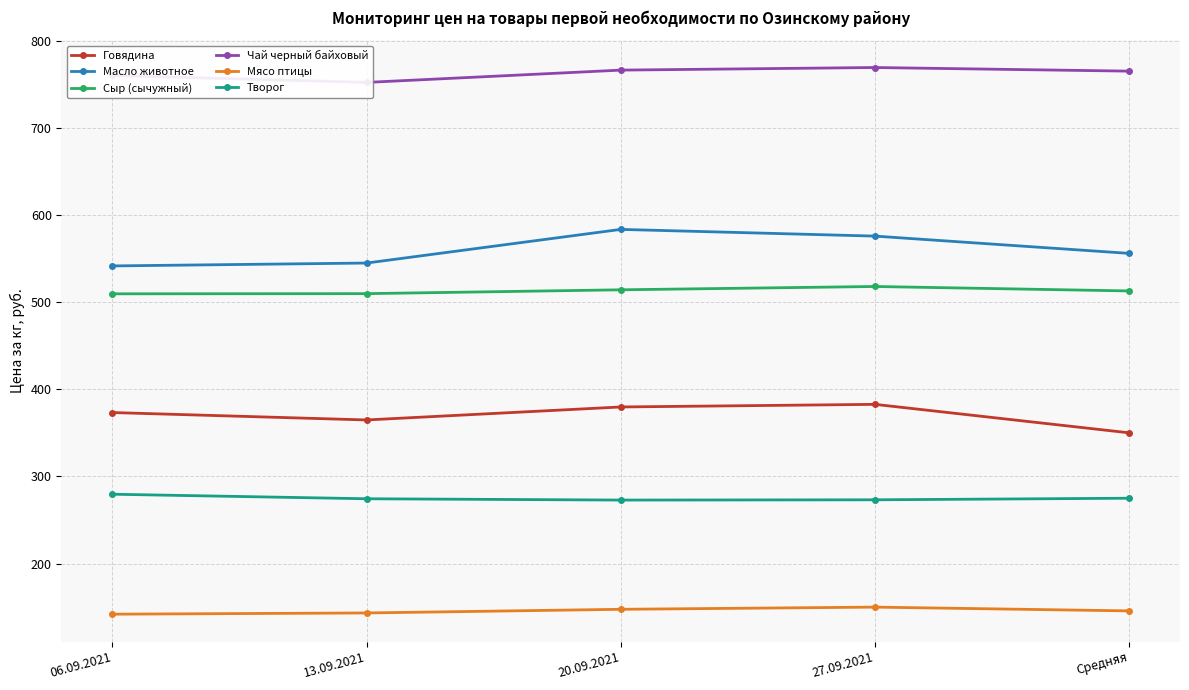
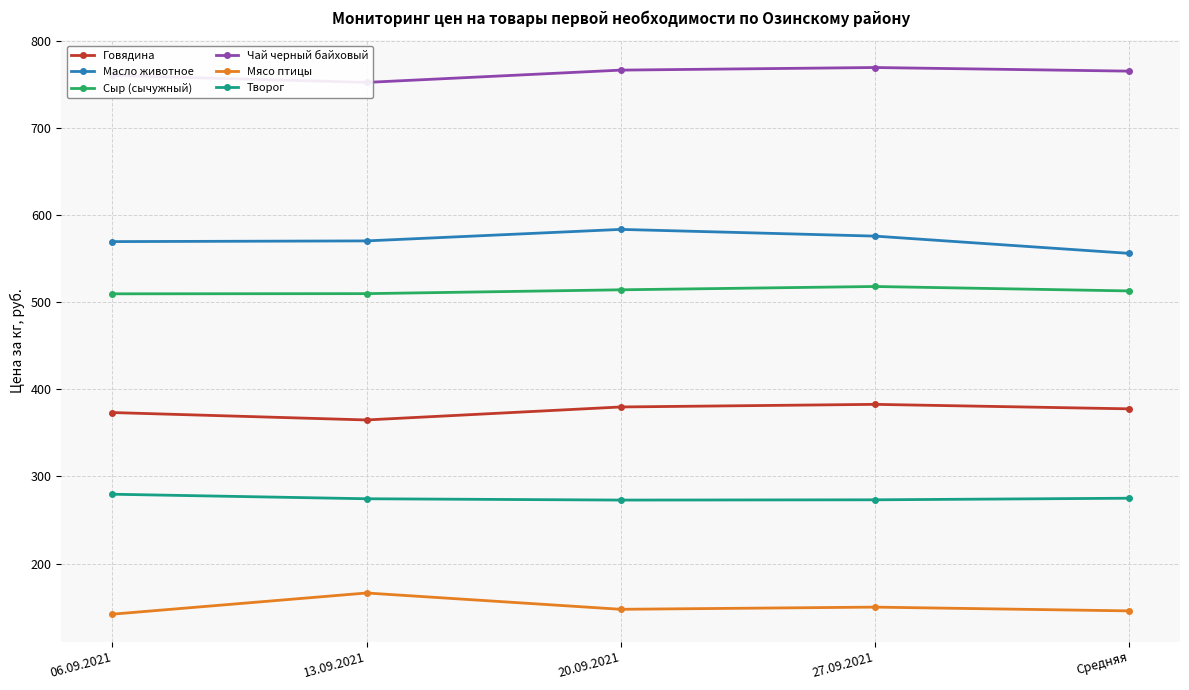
Масло животное, 06.09.2021: 540 -> 570
Масло животное, 13.09.2021: 540 -> 570
Мясо птицы, 13.09.2021: 140 -> 170
Говядина, Средняя: 350 -> 380
